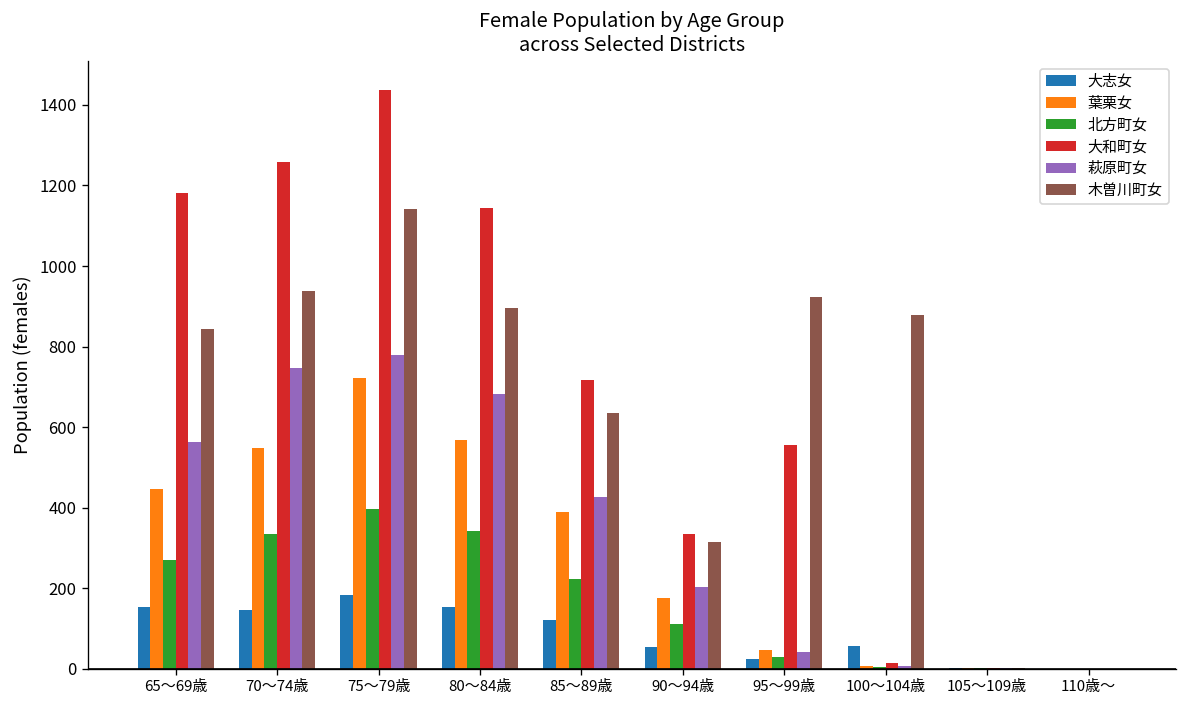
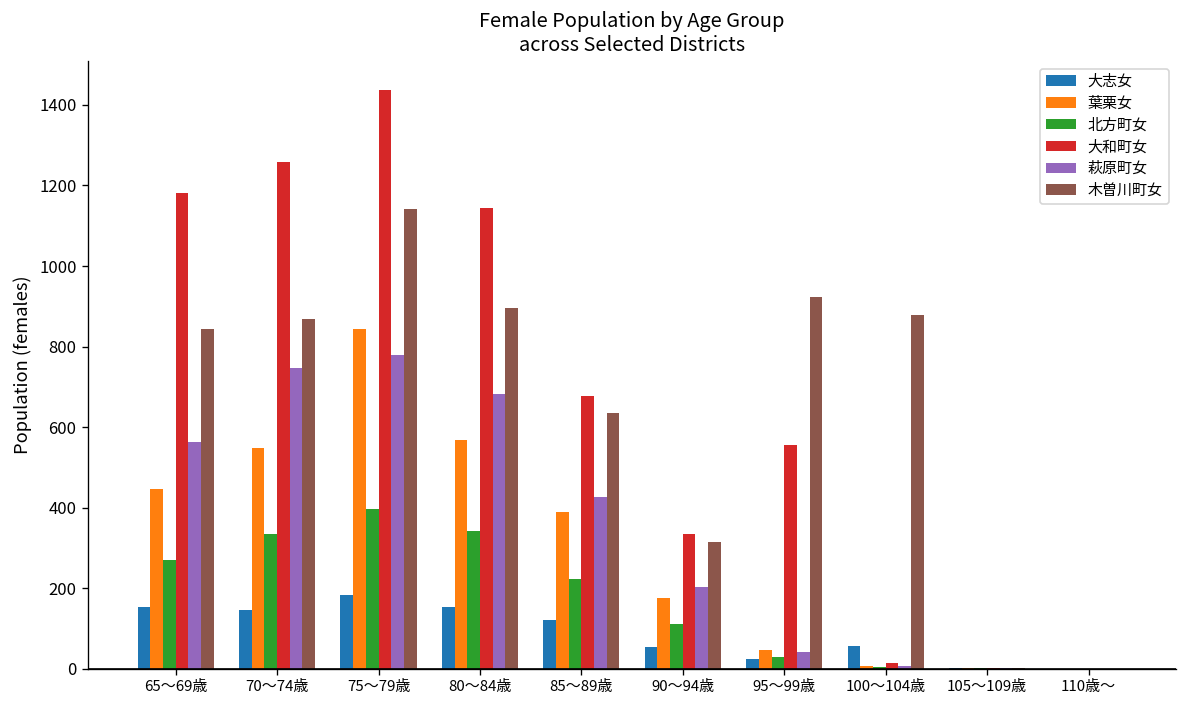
木曽川町女, 70～74歳: 940 -> 870
葉栗女, 75～79歳: 720 -> 840
大和町女, 85～89歳: 720 -> 680
